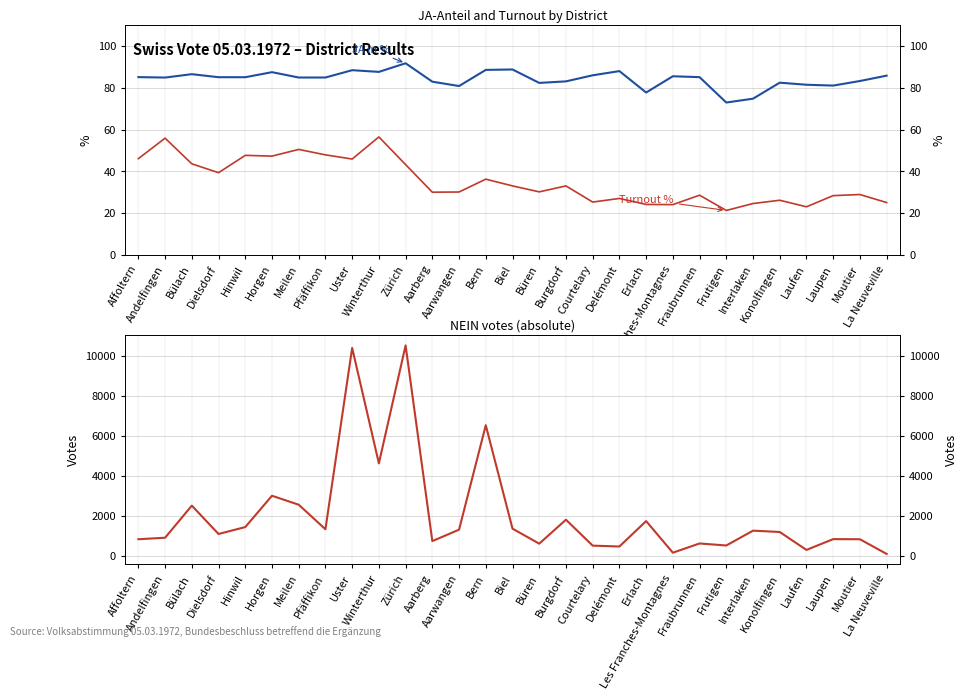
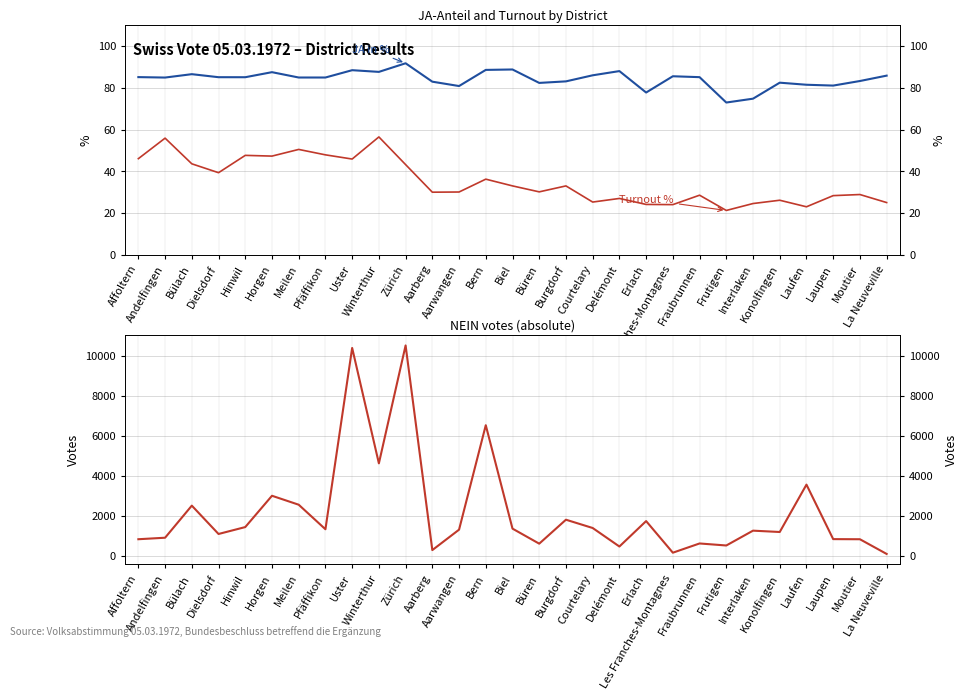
NEIN votes (absolute), Aarberg: 700 -> 300
NEIN votes (absolute), Courtelary: 500 -> 1400
NEIN votes (absolute), Laufen: 300 -> 3600
